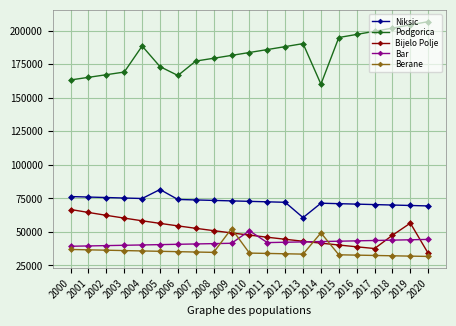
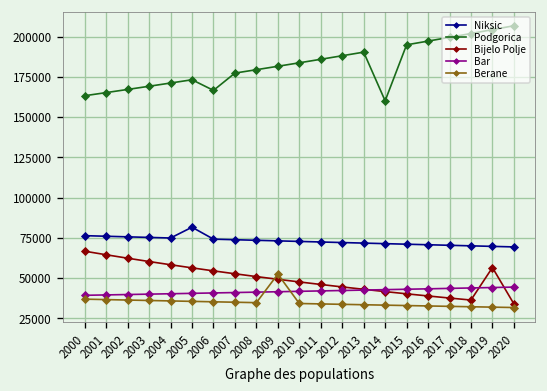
Podgorica, 2004: 189000 -> 171000
Bar, 2010: 51000 -> 42000
Niksic, 2013: 61000 -> 72000
Berane, 2014: 49000 -> 33000
Bijelo Polje, 2018: 48000 -> 36000
